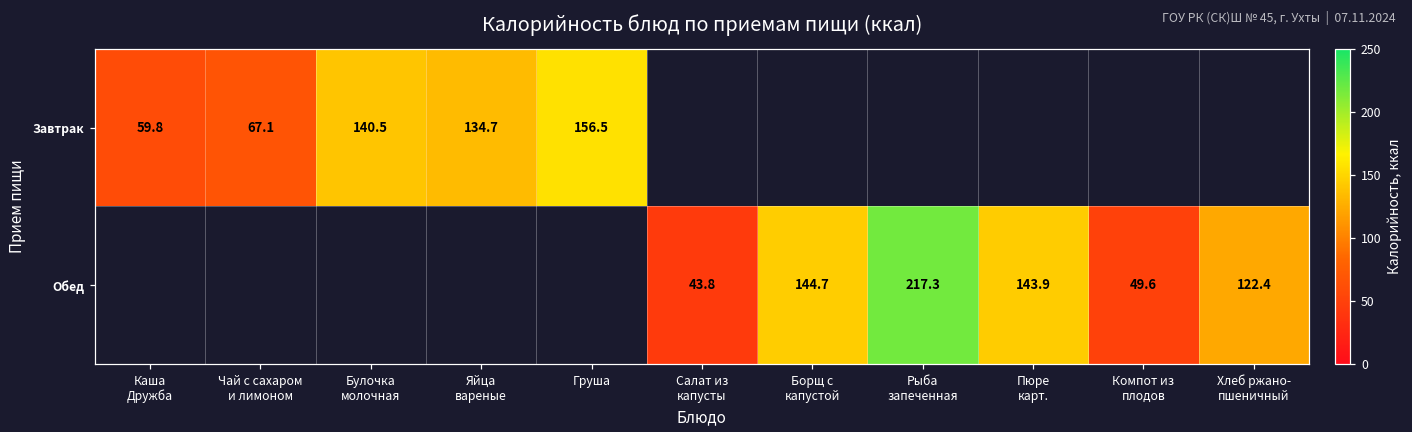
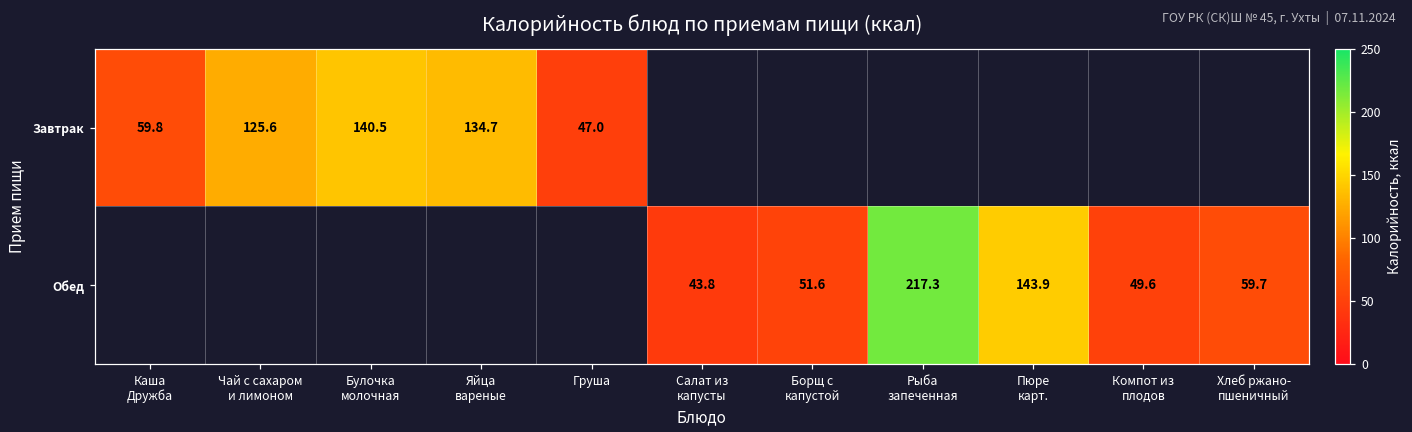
Завтрак, Чай с сахаром и лимоном: 67.1 -> 125.6
Завтрак, Груша: 156.5 -> 47.0
Обед, Борщ с капустой: 144.7 -> 51.6
Обед, Хлеб ржано- пшеничный: 122.4 -> 59.7
